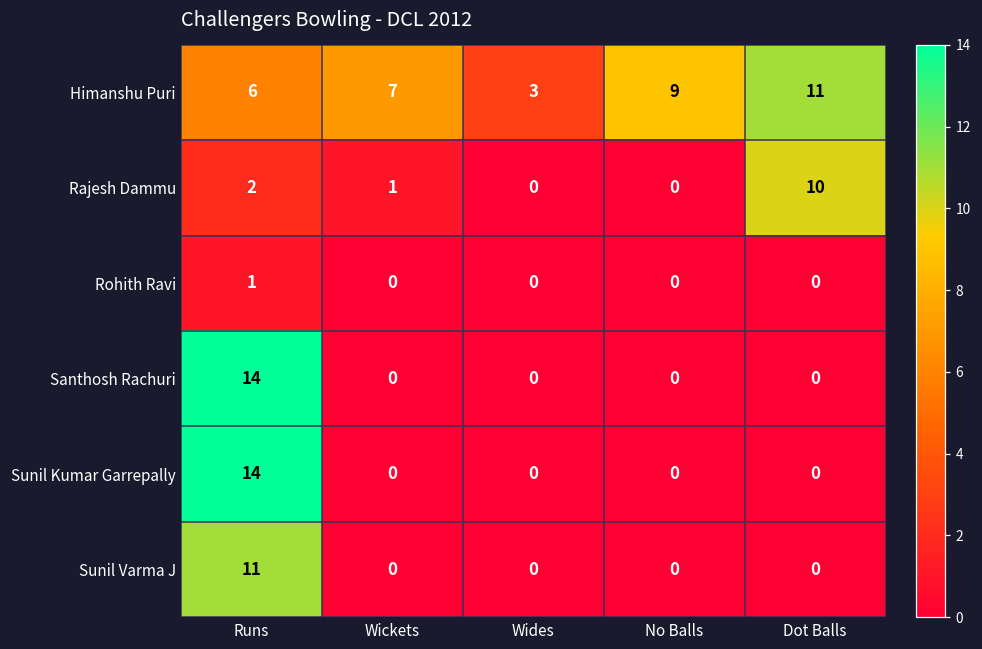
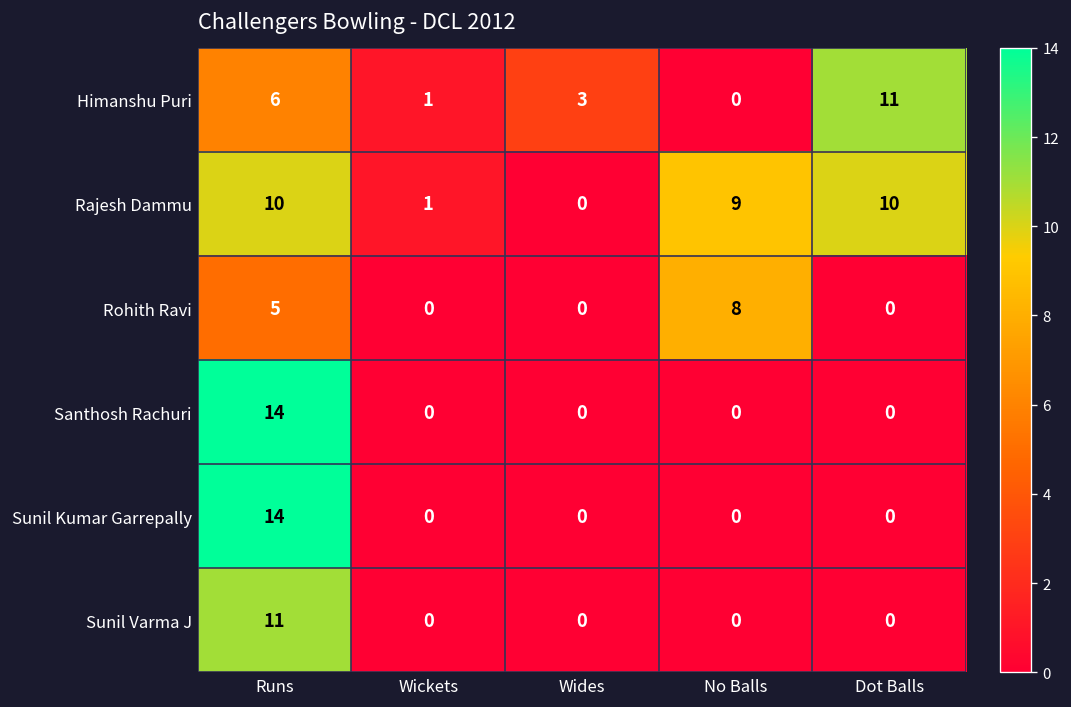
Himanshu Puri, Wickets: 7 -> 1
Himanshu Puri, No Balls: 9 -> 0
Rajesh Dammu, Runs: 2 -> 10
Rajesh Dammu, No Balls: 0 -> 9
Rohith Ravi, Runs: 1 -> 5
Rohith Ravi, No Balls: 0 -> 8
